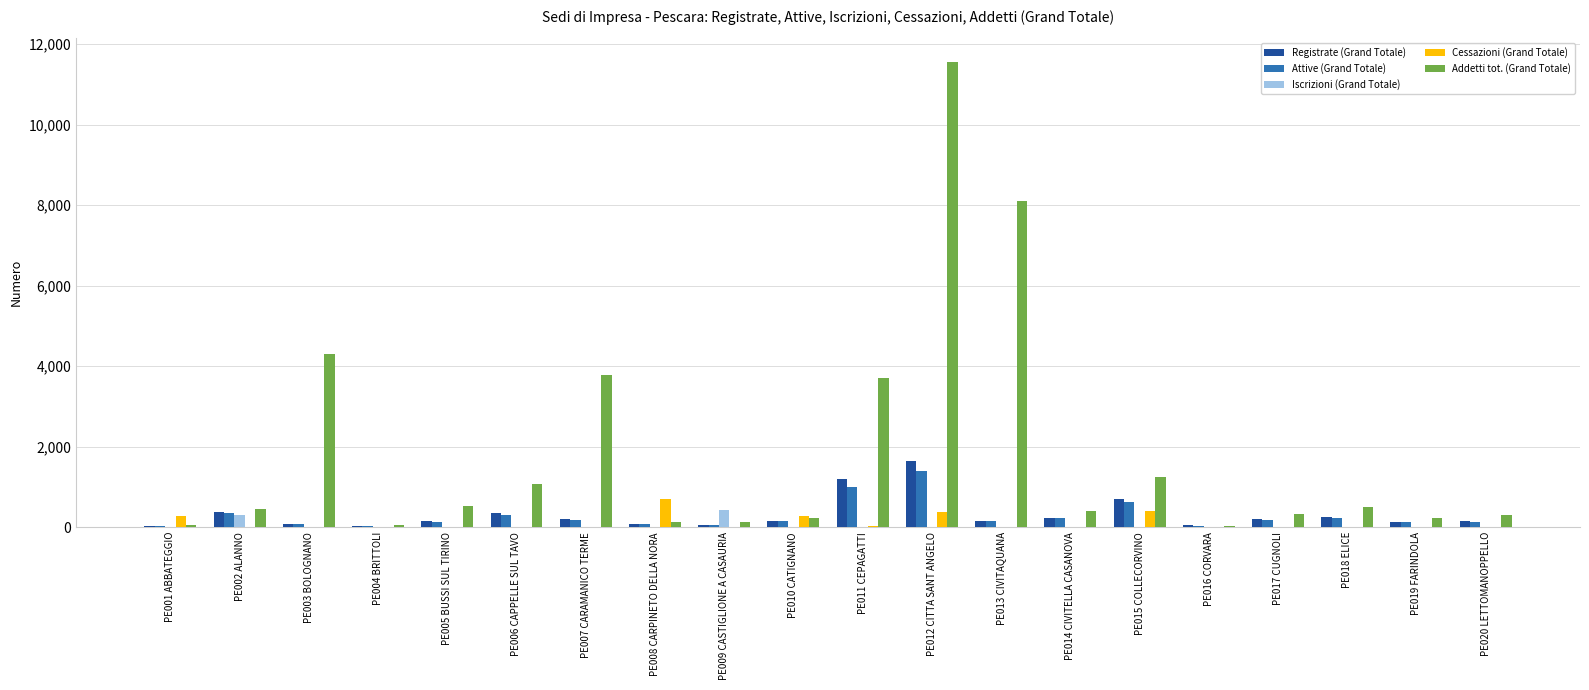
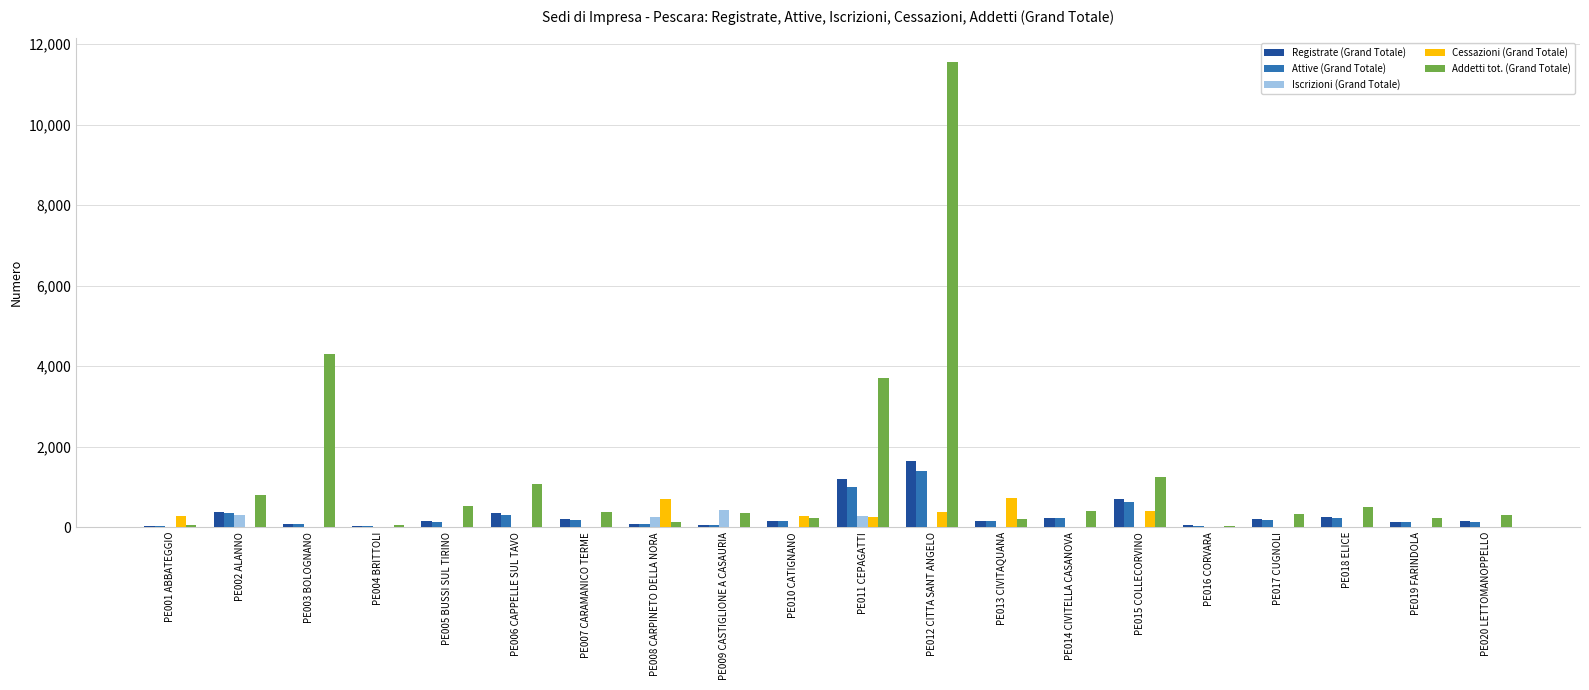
Addetti tot. (Grand Totale), PE002 ALANNO: 400 -> 800
Addetti tot. (Grand Totale), PE007 CARAMANICO TERME: 3,800 -> 400
Iscrizioni (Grand Totale), PE008 CARPINETO DELLA NORA: 0 -> 200
Addetti tot. (Grand Totale), PE009 CASTIGLIONE A CASAURIA: 100 -> 400
Iscrizioni (Grand Totale), PE011 CEPAGATTI: 0 -> 300
Cessazioni (Grand Totale), PE011 CEPAGATTI: 0 -> 200
Cessazioni (Grand Totale), PE013 CIVITAQUANA: 0 -> 700
Addetti tot. (Grand Totale), PE013 CIVITAQUANA: 8,100 -> 200
